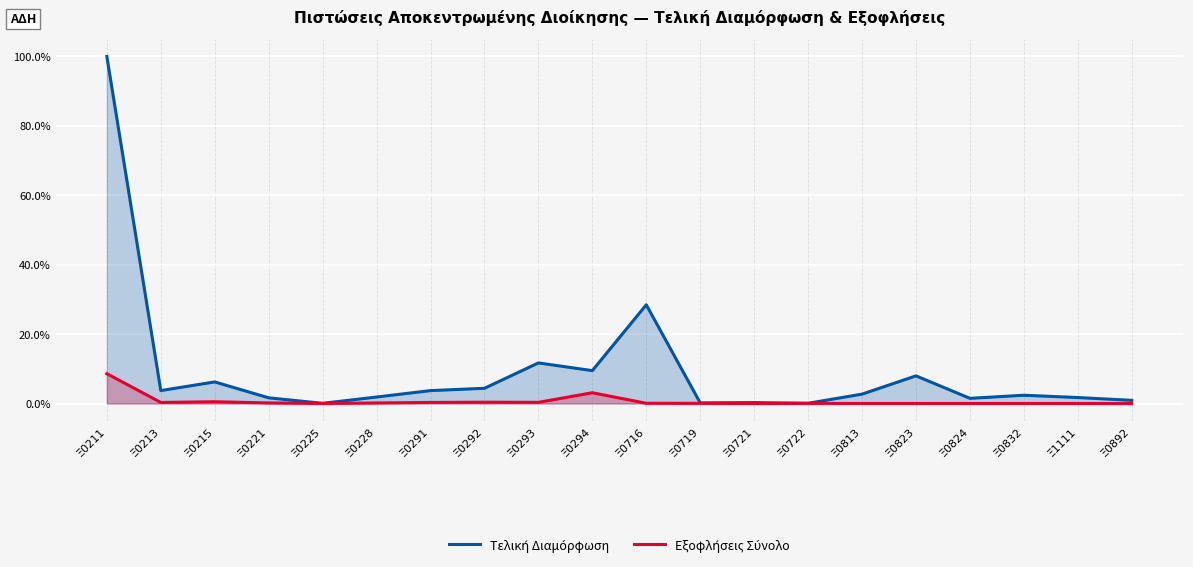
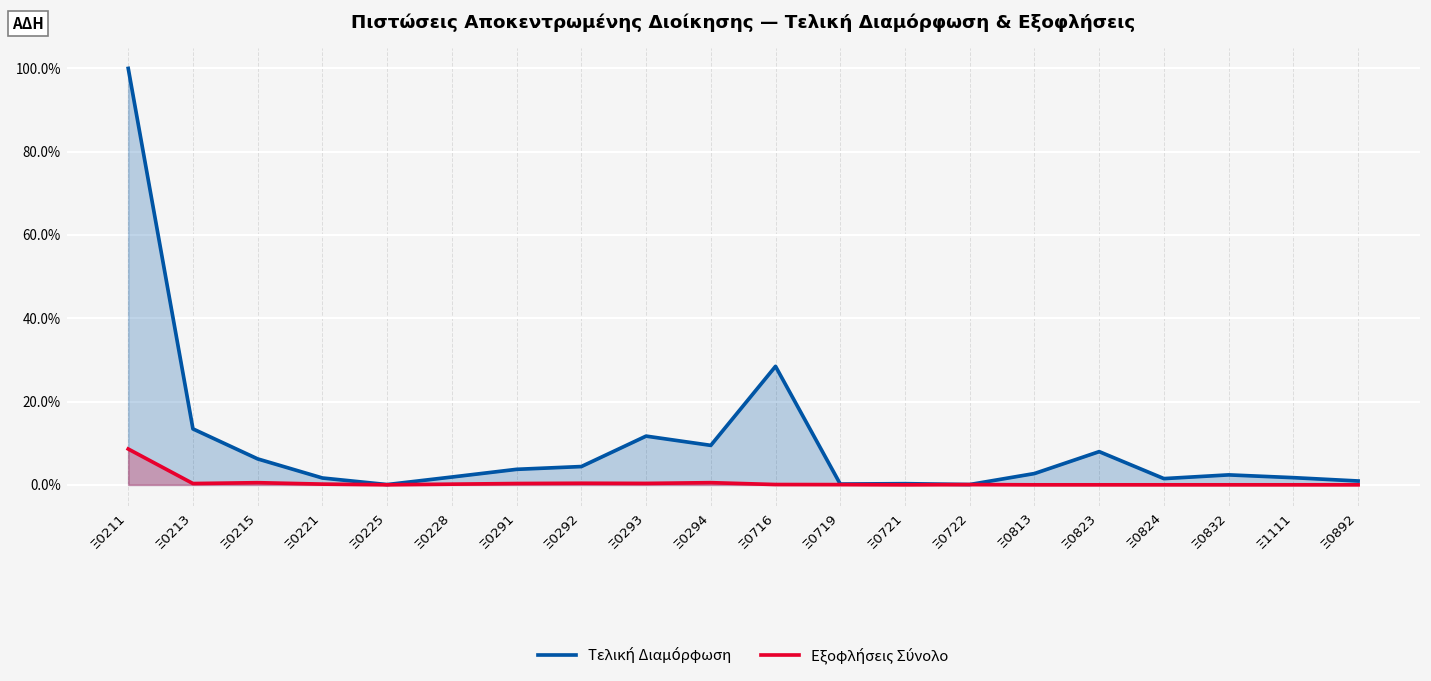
Τελική Διαμόρφωση, Ξ0213: 4% -> 13%
Εξοφλήσεις Σύνολο, Ξ0294: 3% -> 1%
